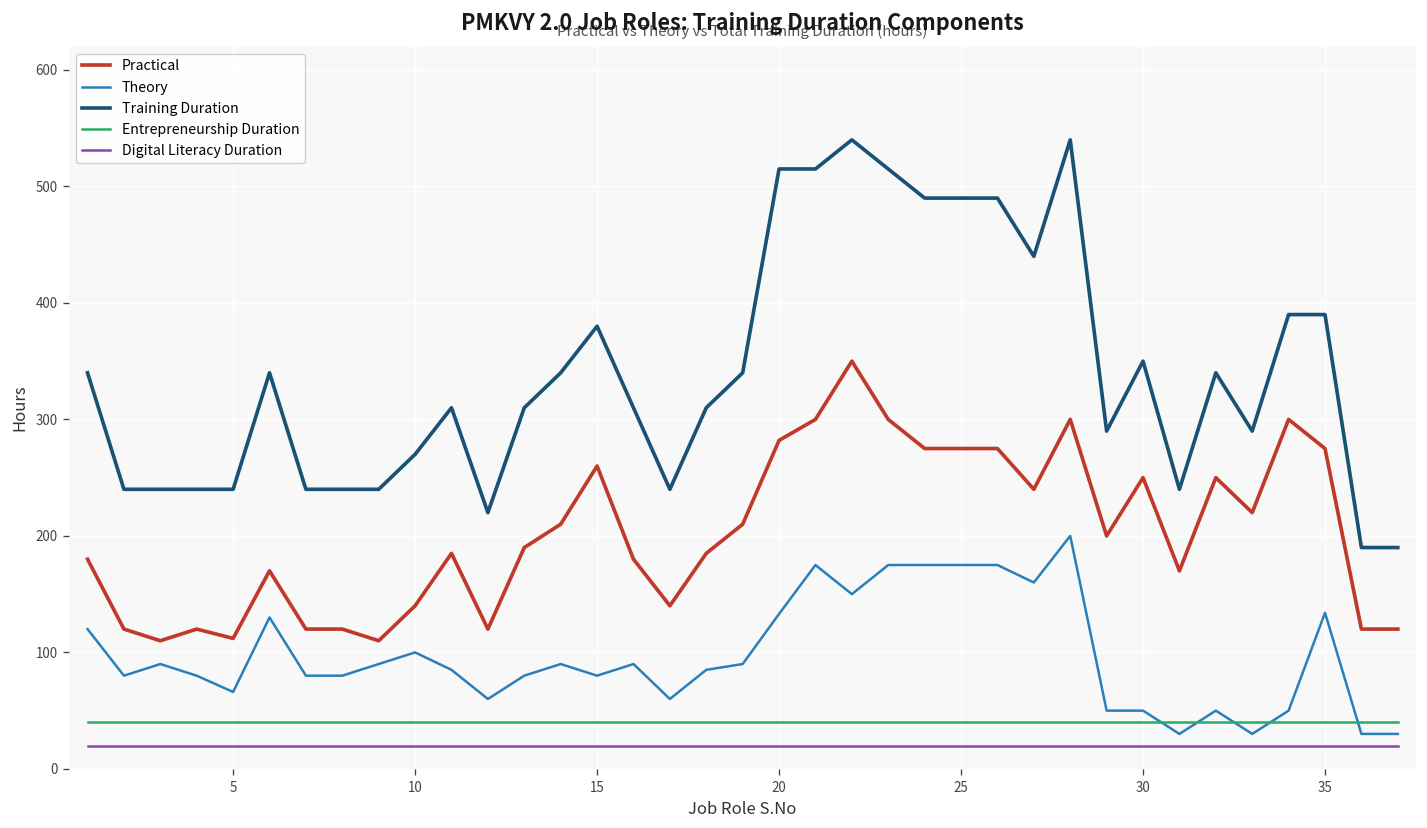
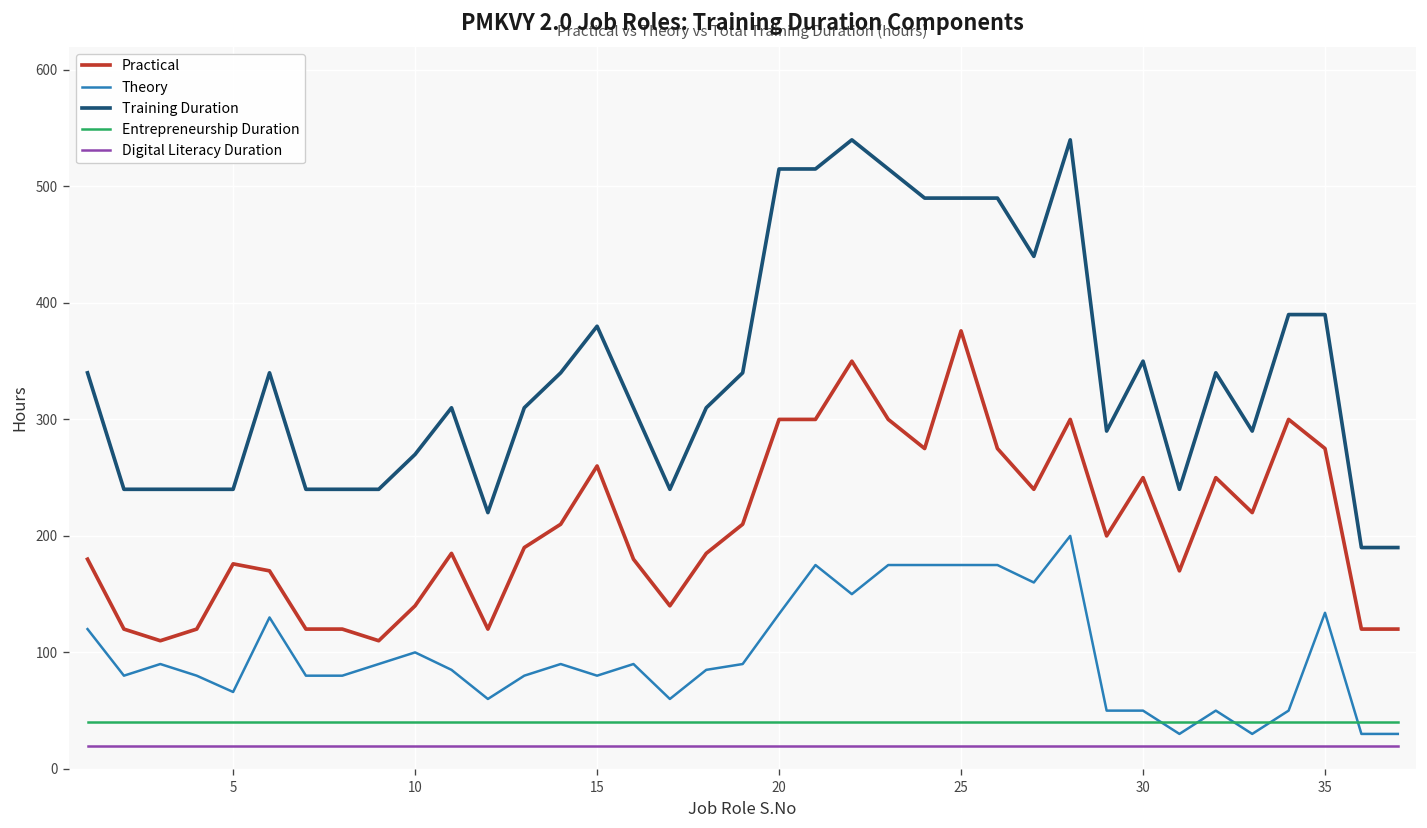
Practical, 5: 110 -> 180
Practical, 20: 280 -> 300
Practical, 25: 280 -> 380
